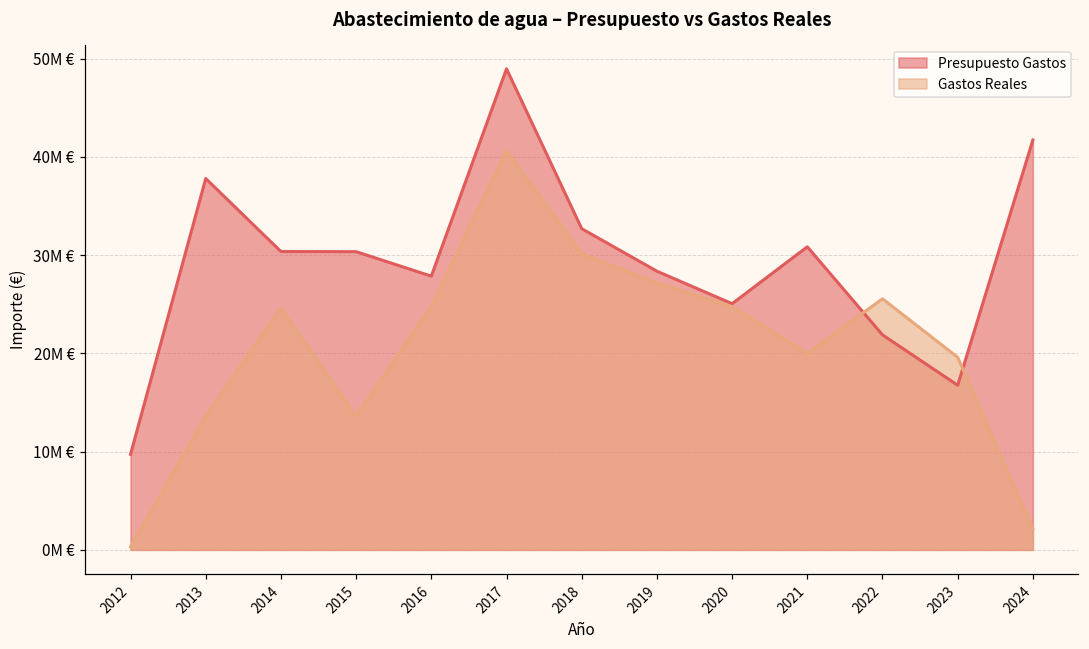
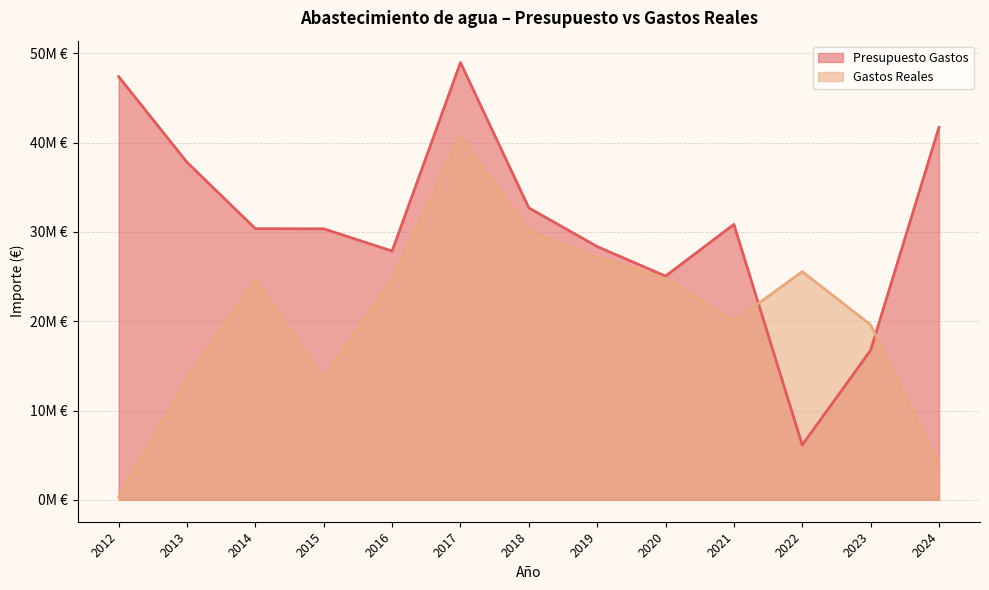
Presupuesto Gastos, 2012: 10M € -> 47M €
Presupuesto Gastos, 2022: 22M € -> 6M €
Gastos Reales, 2024: 2M € -> 4M €
